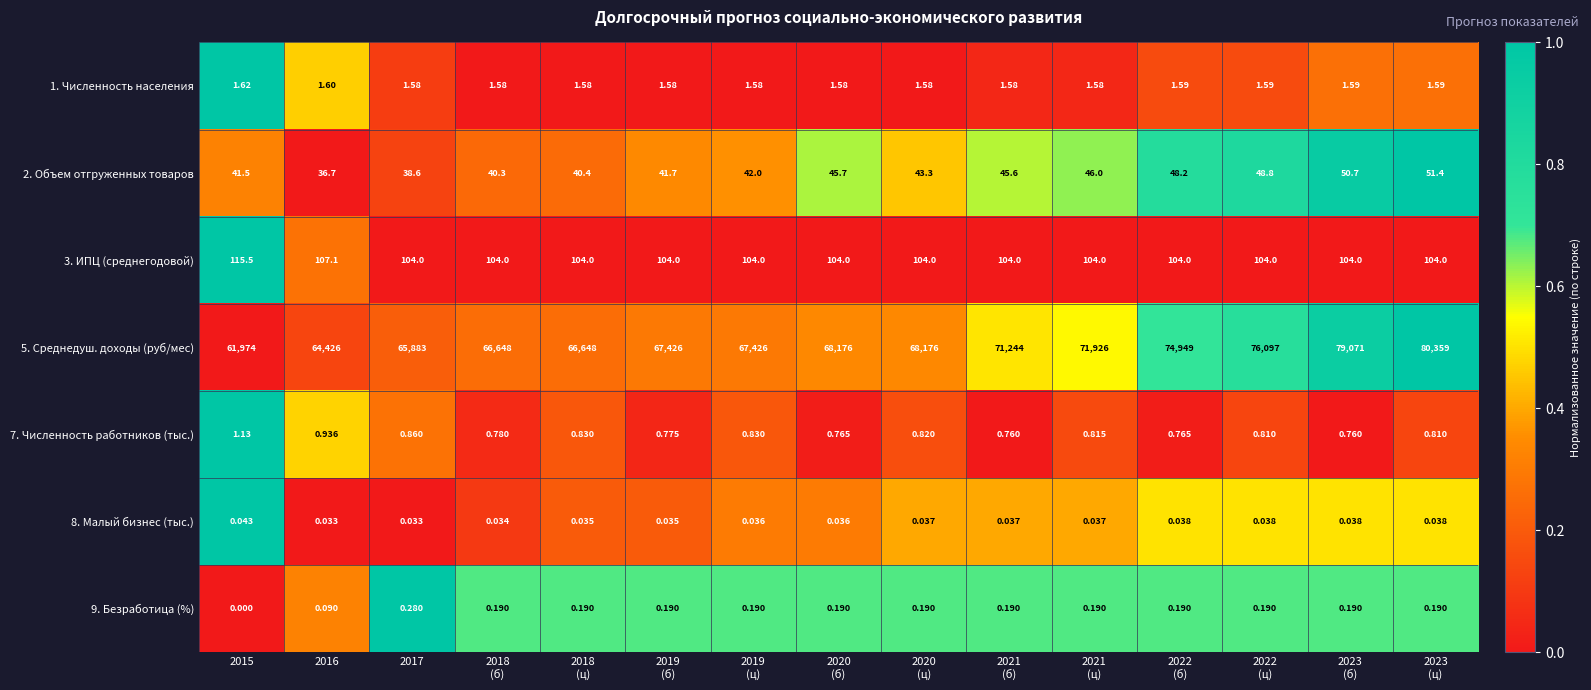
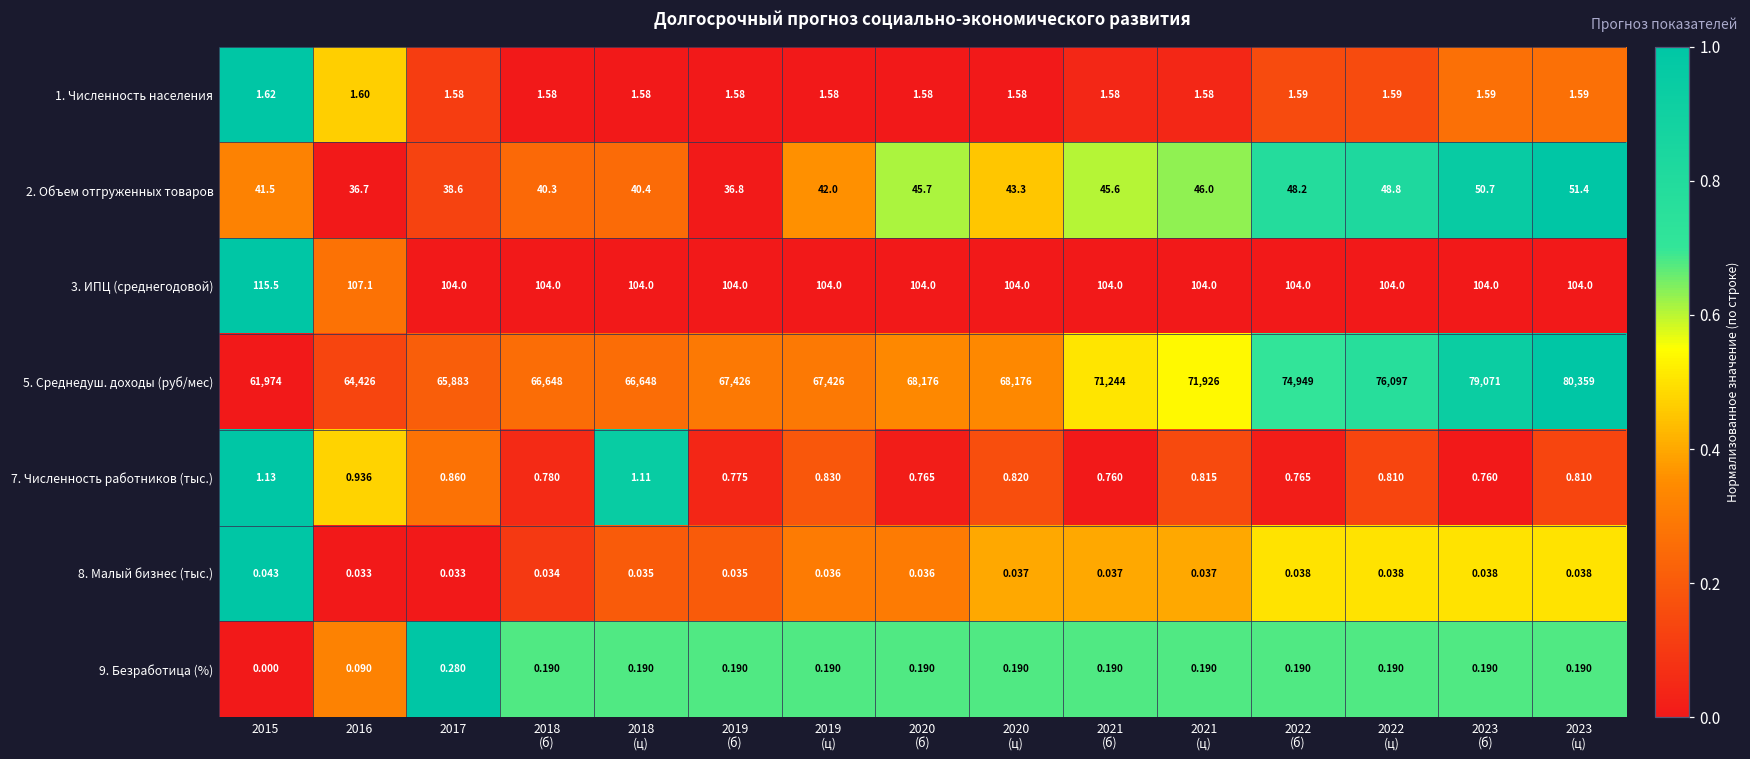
2. Объем отгруженных товаров, 2019 (б): 41.7 -> 36.8
7. Численность работников (тыс.), 2018 (ц): 0.830 -> 1.11
